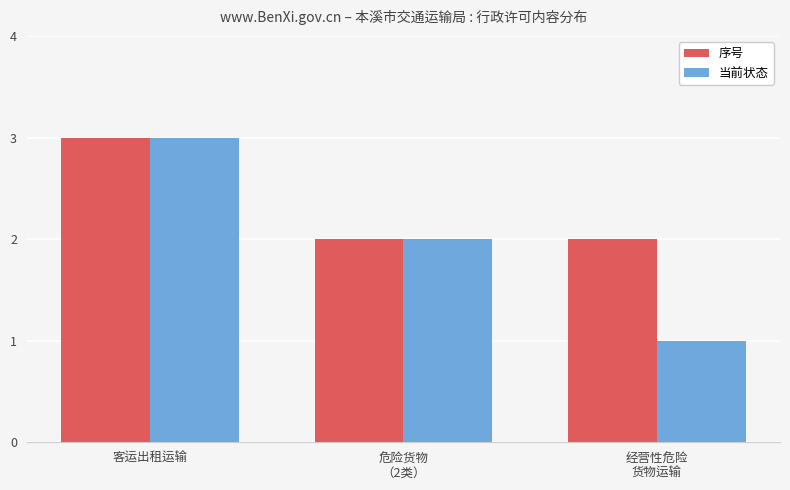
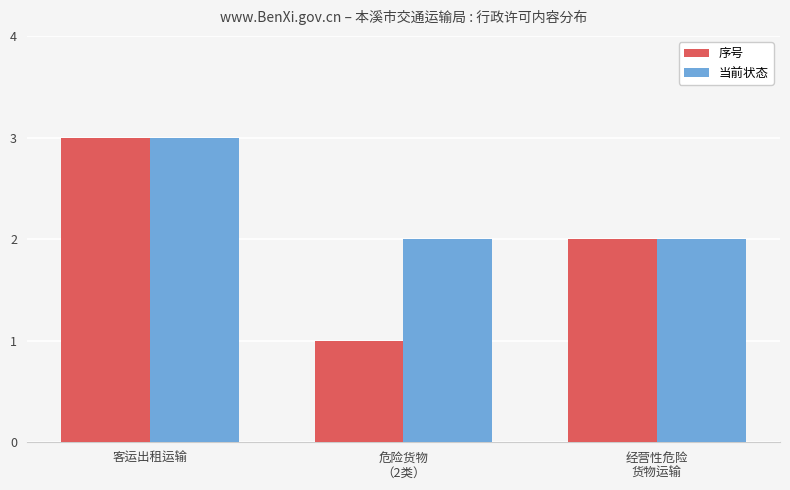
序号, 危险货物 （2类）: 2 -> 1
当前状态, 经营性危险 货物运输: 1 -> 2
